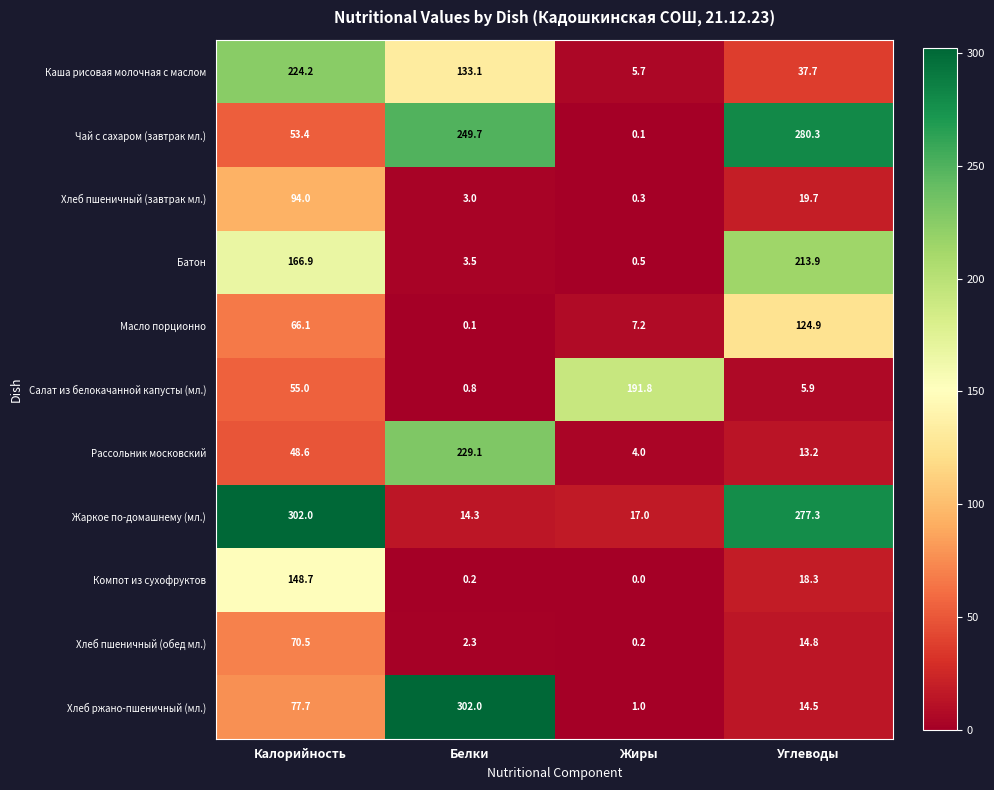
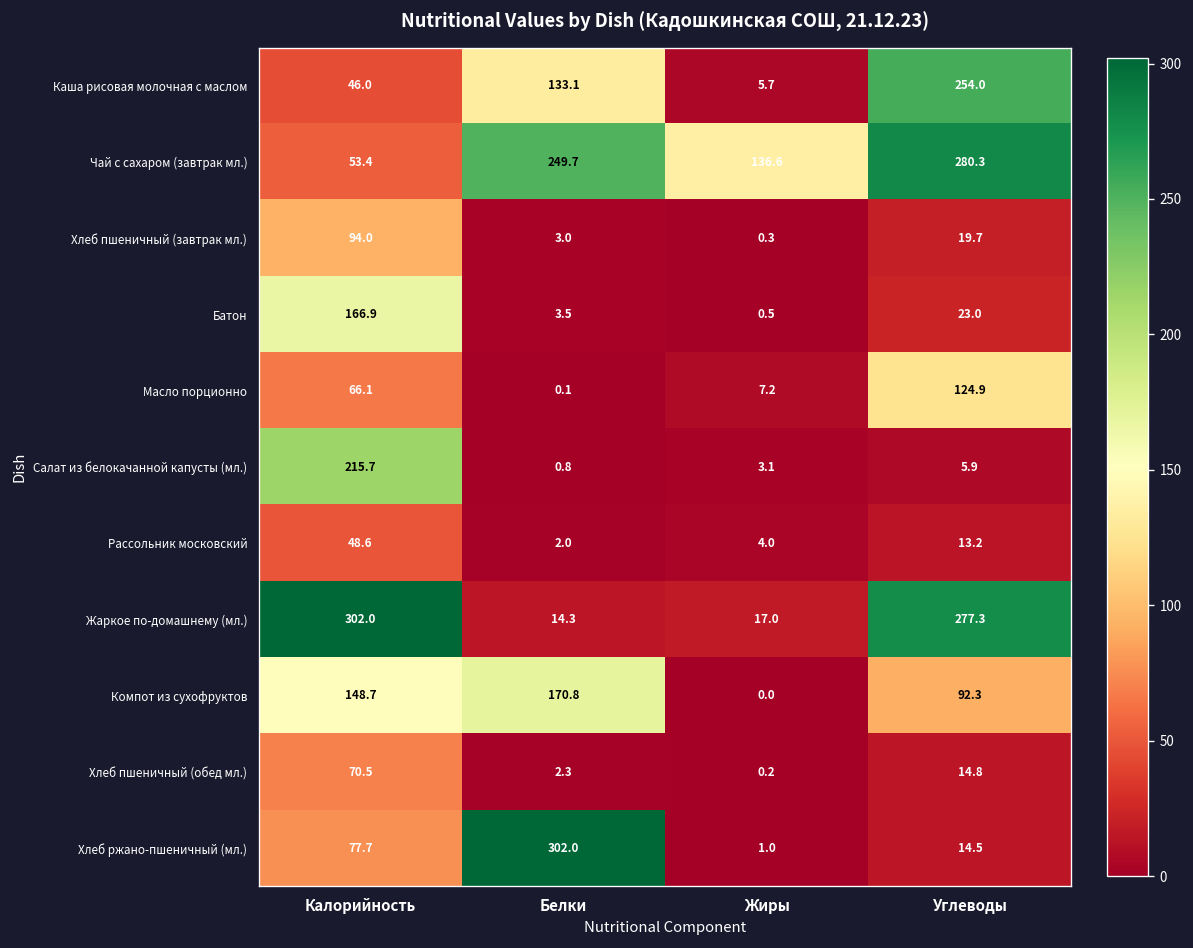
Каша рисовая молочная с маслом, Калорийность: 224.2 -> 46.0
Каша рисовая молочная с маслом, Углеводы: 37.7 -> 254.0
Чай с сахаром (завтрак мл.), Жиры: 0.1 -> 136.6
Батон, Углеводы: 213.9 -> 23.0
Салат из белокачанной капусты (мл.), Калорийность: 55.0 -> 215.7
Салат из белокачанной капусты (мл.), Жиры: 191.8 -> 3.1
Рассольник московский, Белки: 229.1 -> 2.0
Компот из сухофруктов, Белки: 0.2 -> 170.8
Компот из сухофруктов, Углеводы: 18.3 -> 92.3
